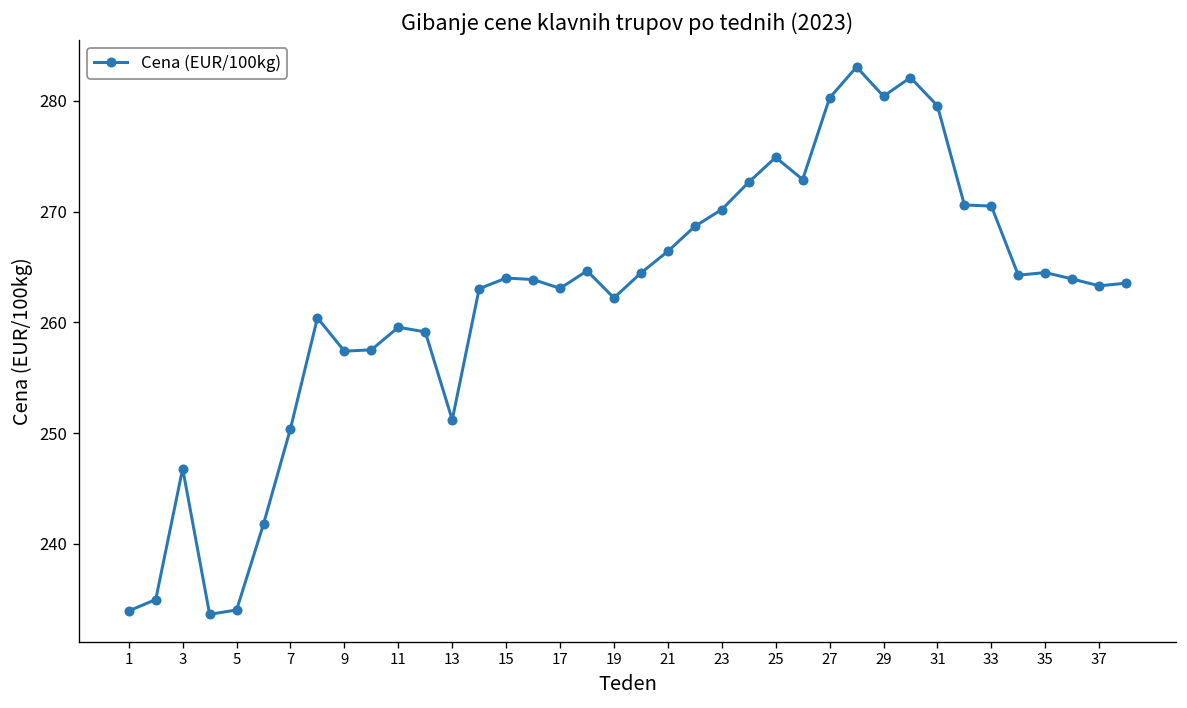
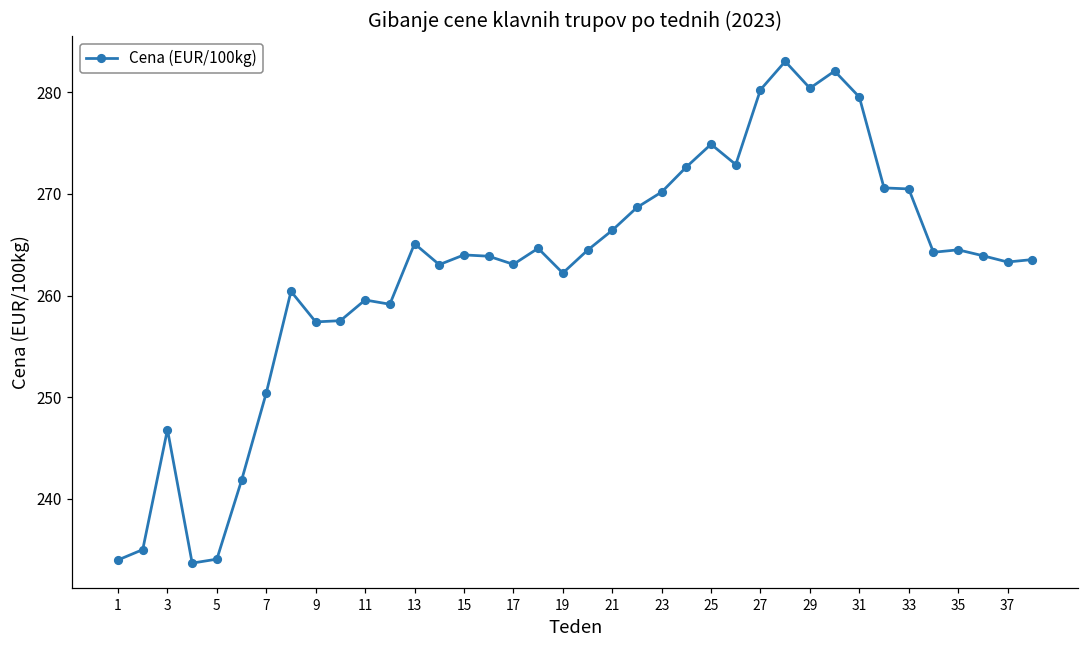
13: 251 -> 265
